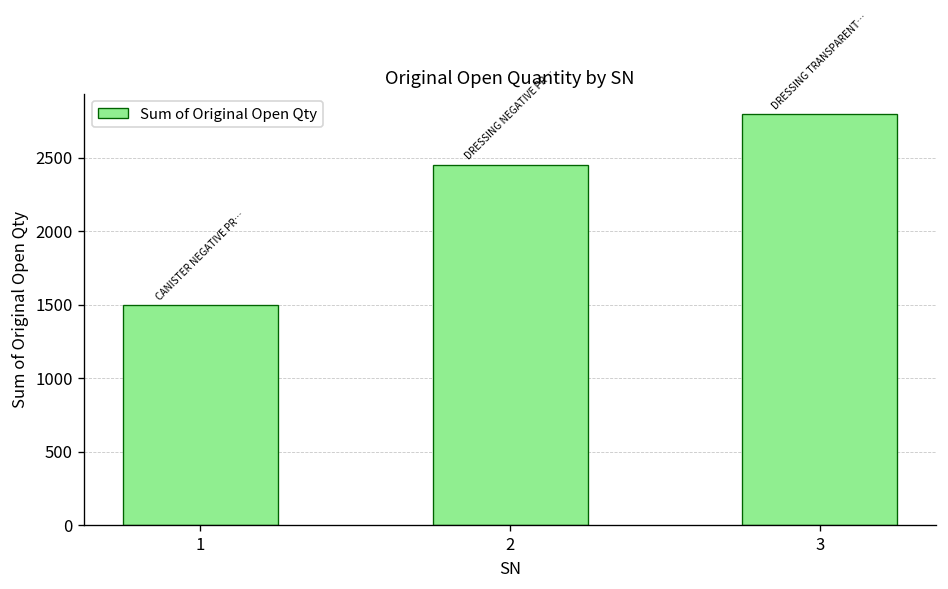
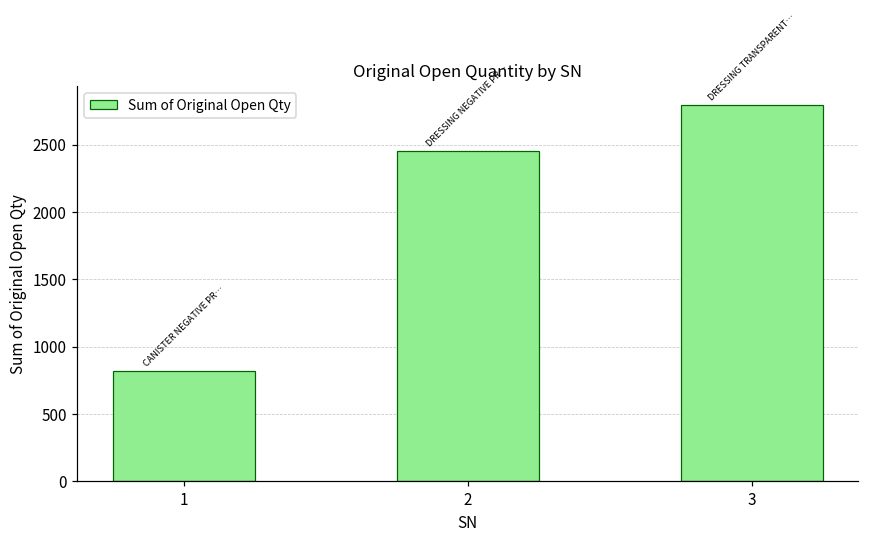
1: 1500 -> 820
